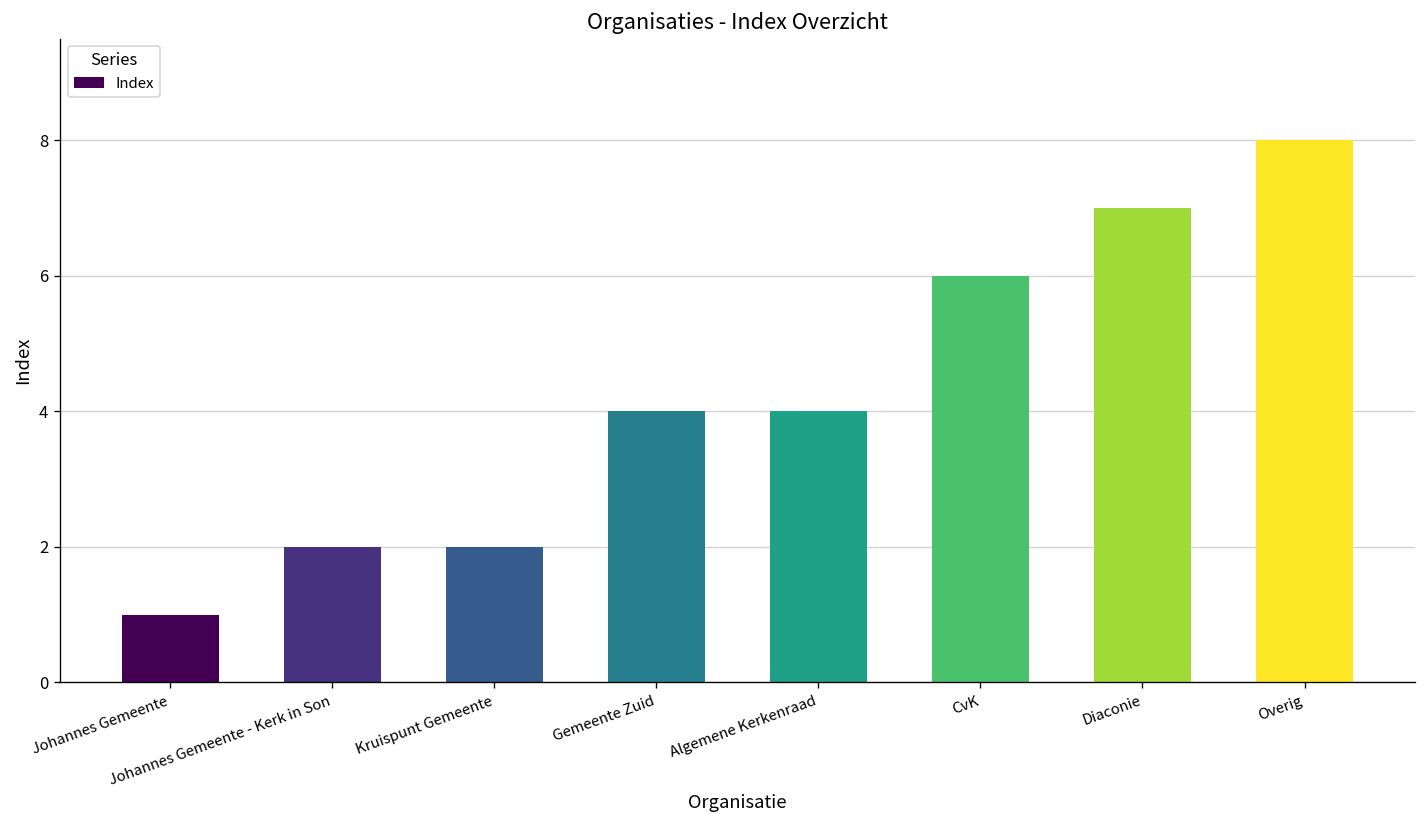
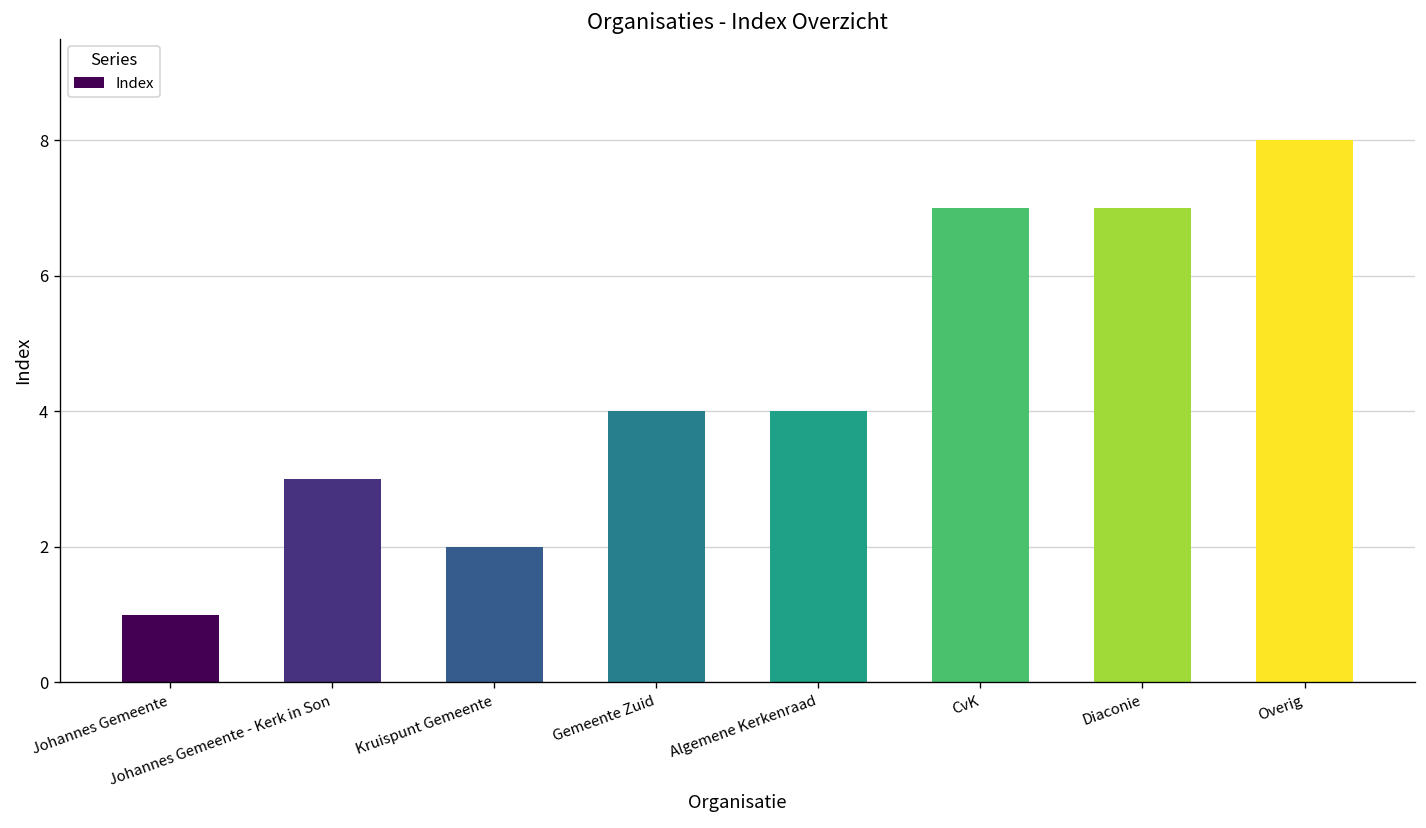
Johannes Gemeente - Kerk in Son: 2 -> 3
CvK: 6 -> 7
